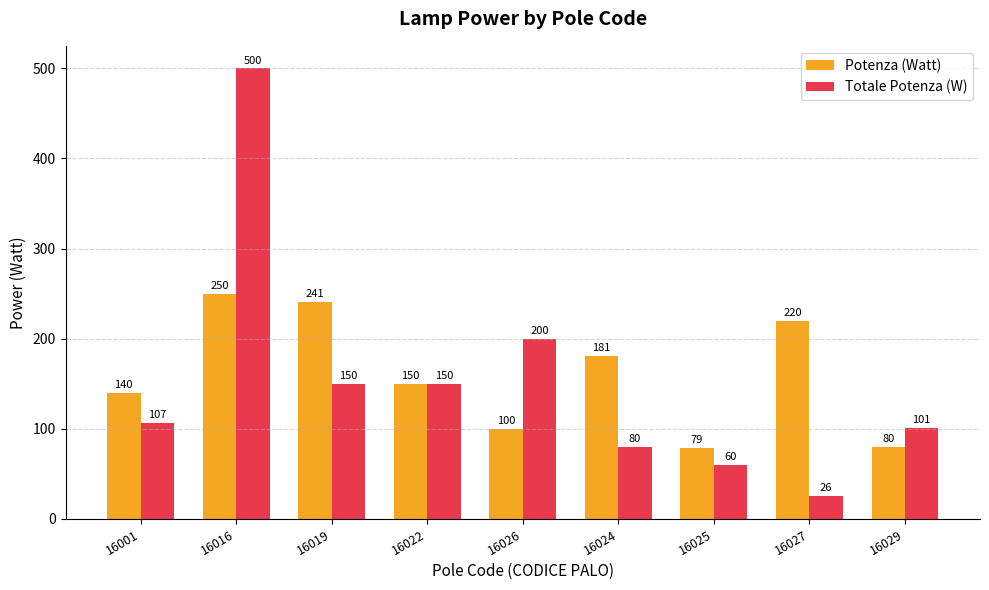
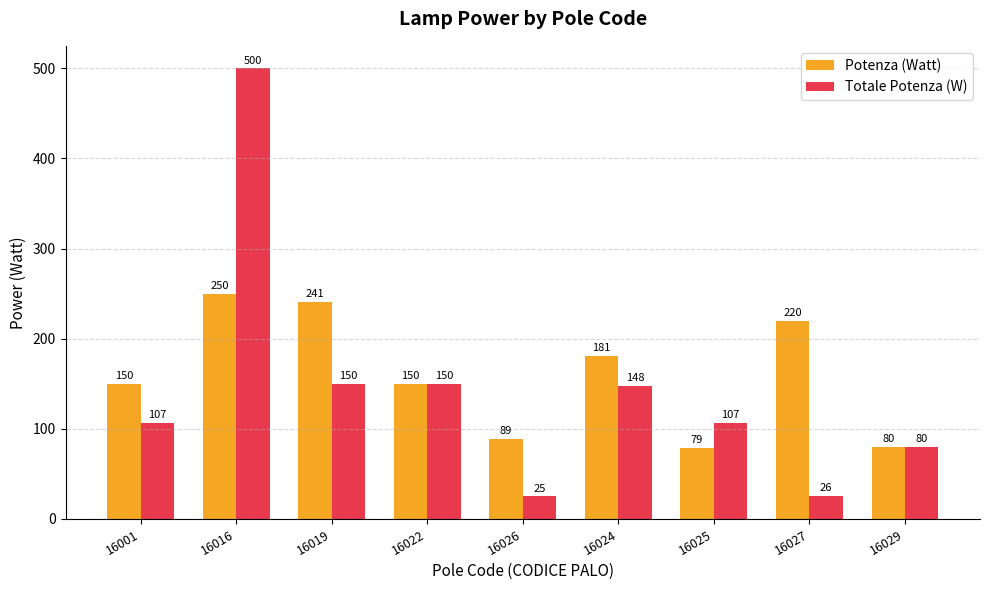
Potenza (Watt), 16001: 140 -> 150
Potenza (Watt), 16026: 100 -> 89
Totale Potenza (W), 16026: 200 -> 25
Totale Potenza (W), 16024: 80 -> 148
Totale Potenza (W), 16025: 60 -> 107
Totale Potenza (W), 16029: 101 -> 80
